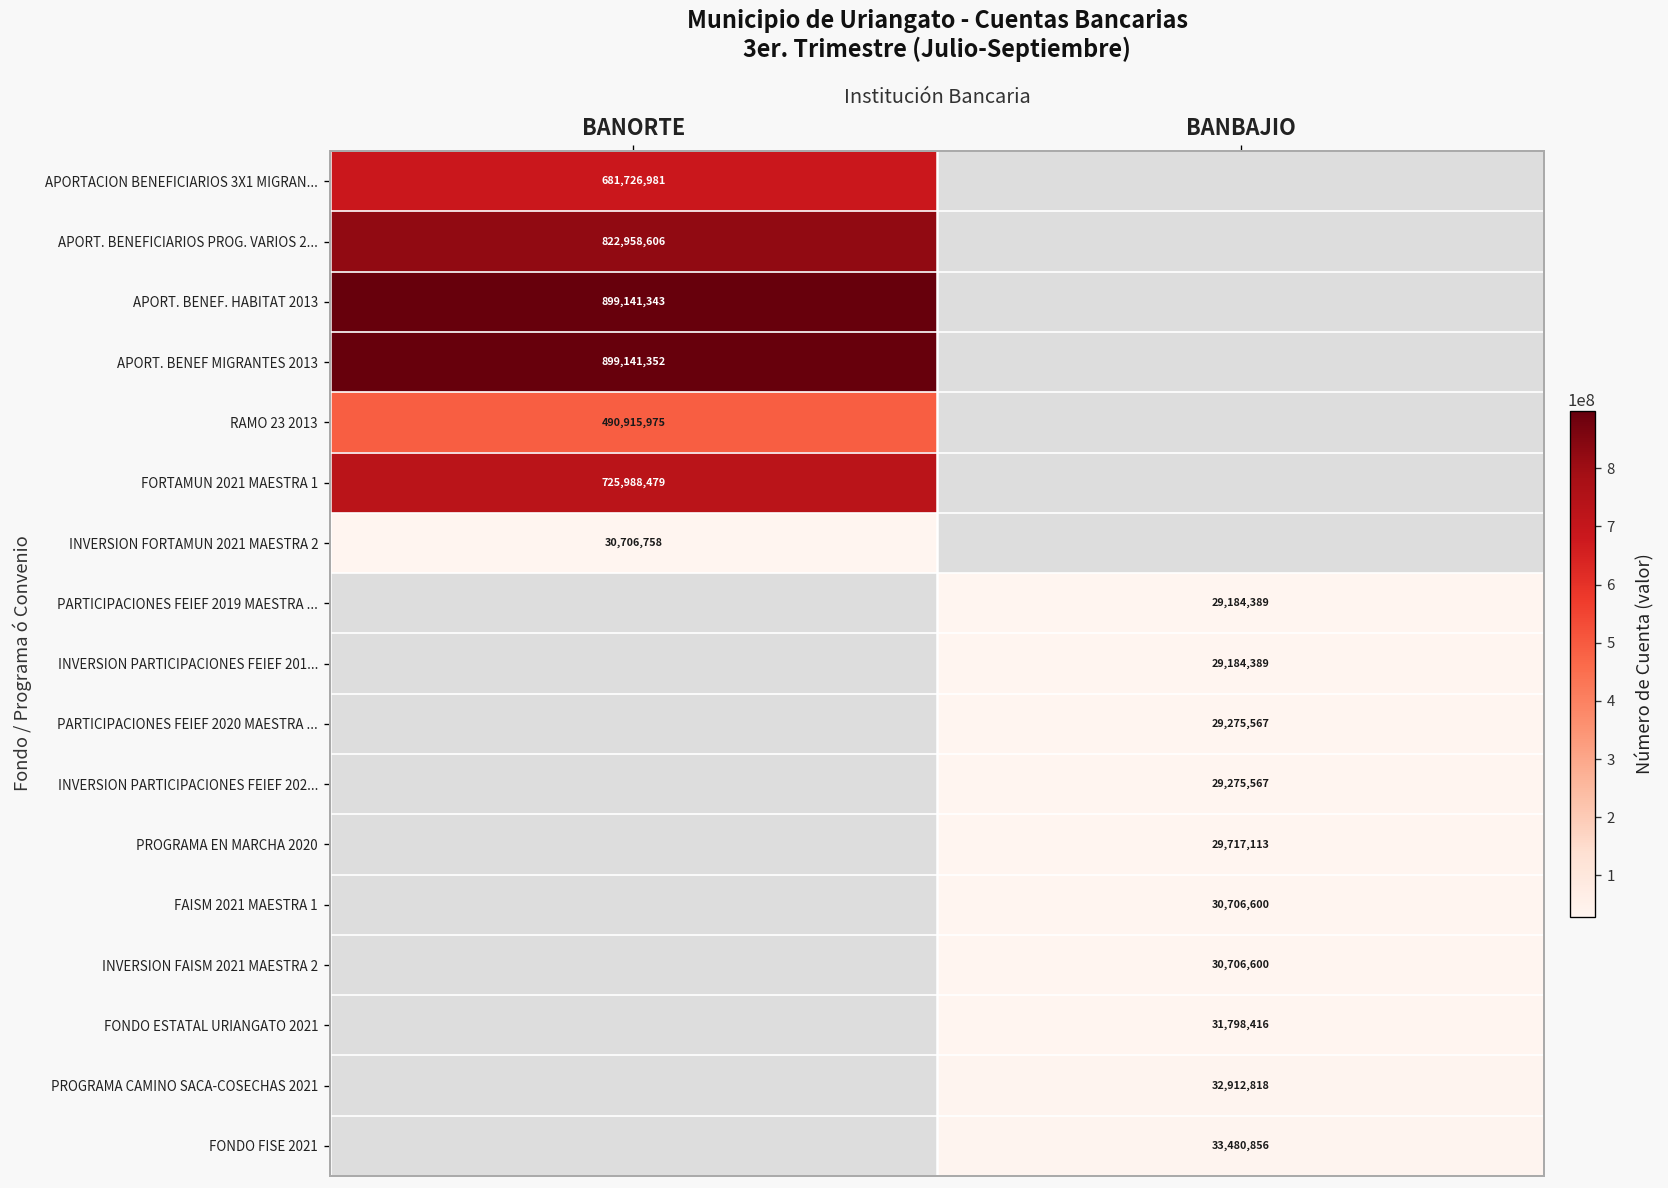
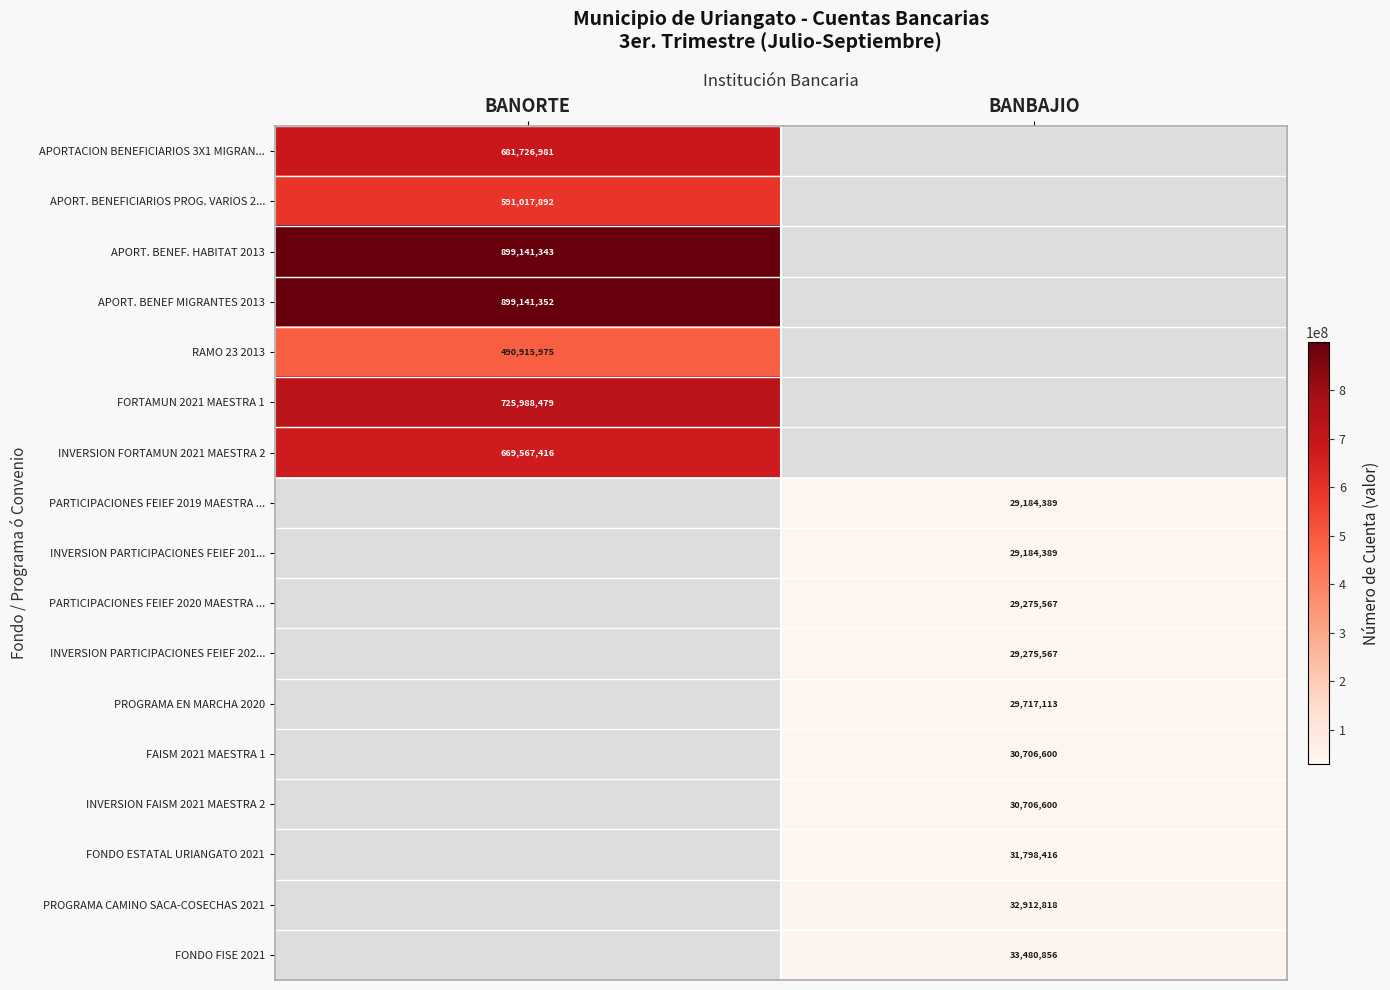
APORT. BENEFICIARIOS PROG. VARIOS 2..., BANORTE: 822,958,606 -> 591,017,892
INVERSION FORTAMUN 2021 MAESTRA 2, BANORTE: 30,706,758 -> 669,567,416
